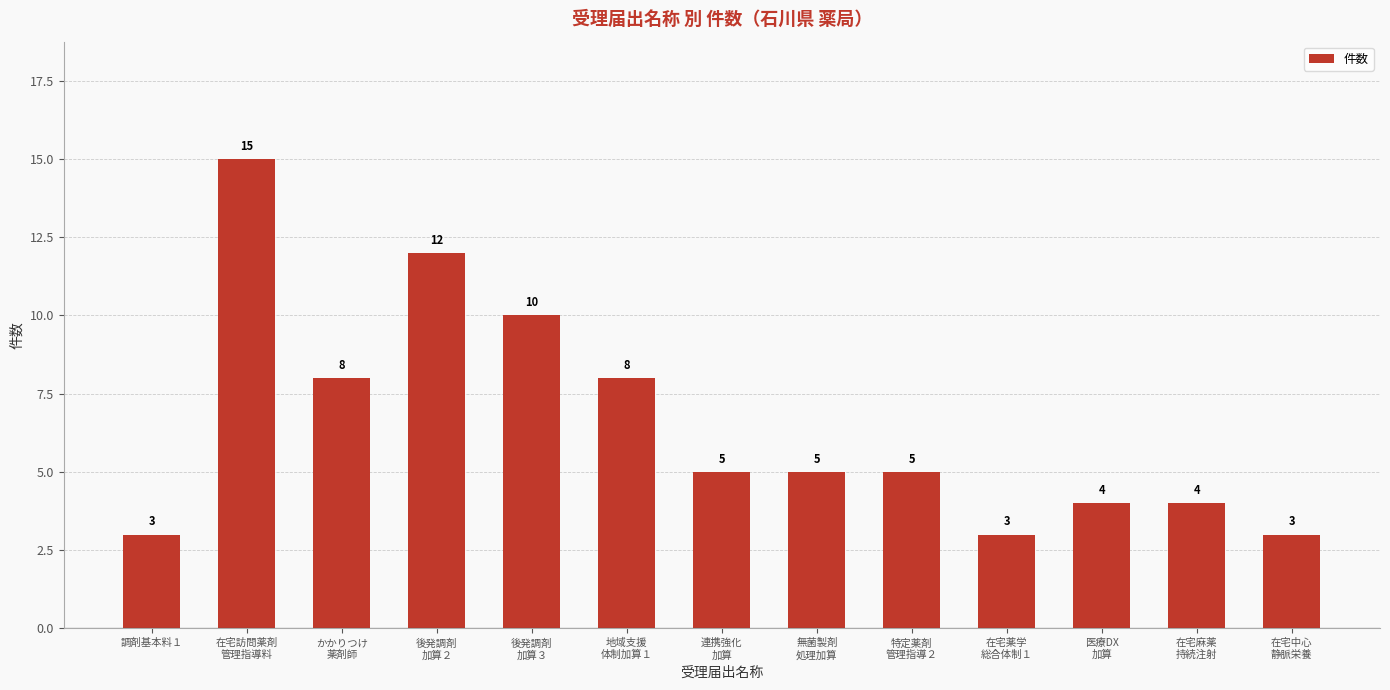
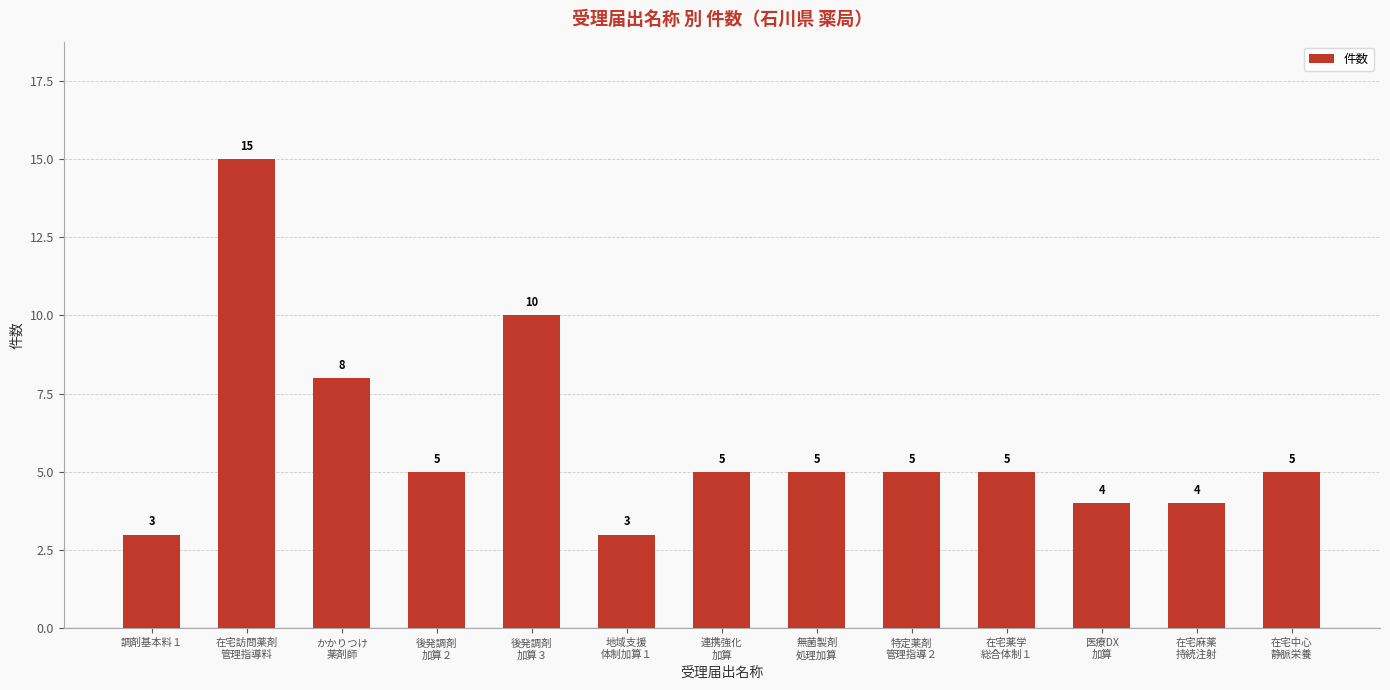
後発調剤 加算２: 12 -> 5
地域支援 体制加算１: 8 -> 3
在宅薬学 総合体制１: 3 -> 5
在宅中心 静脈栄養: 3 -> 5
